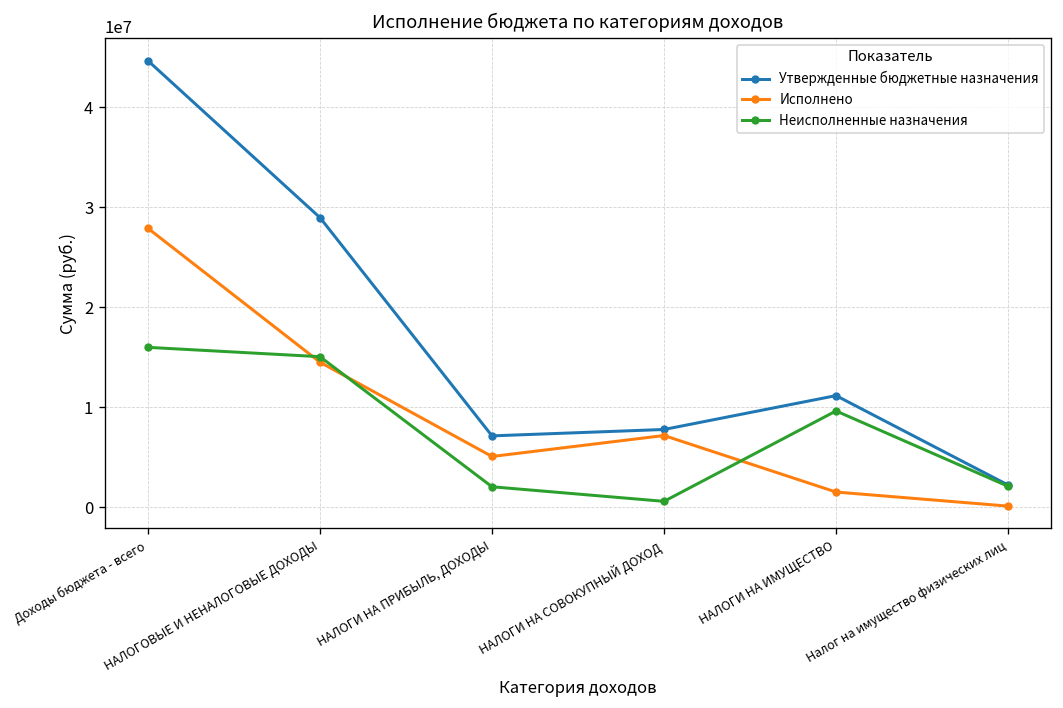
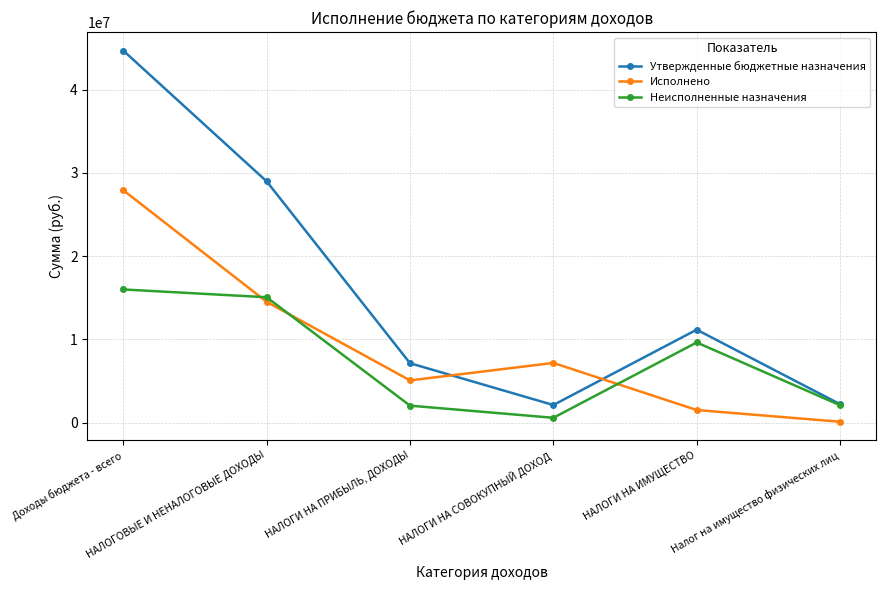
Утвержденные бюджетные назначения, НАЛОГИ НА СОВОКУПНЫЙ ДОХОД: 8000000 -> 2000000
